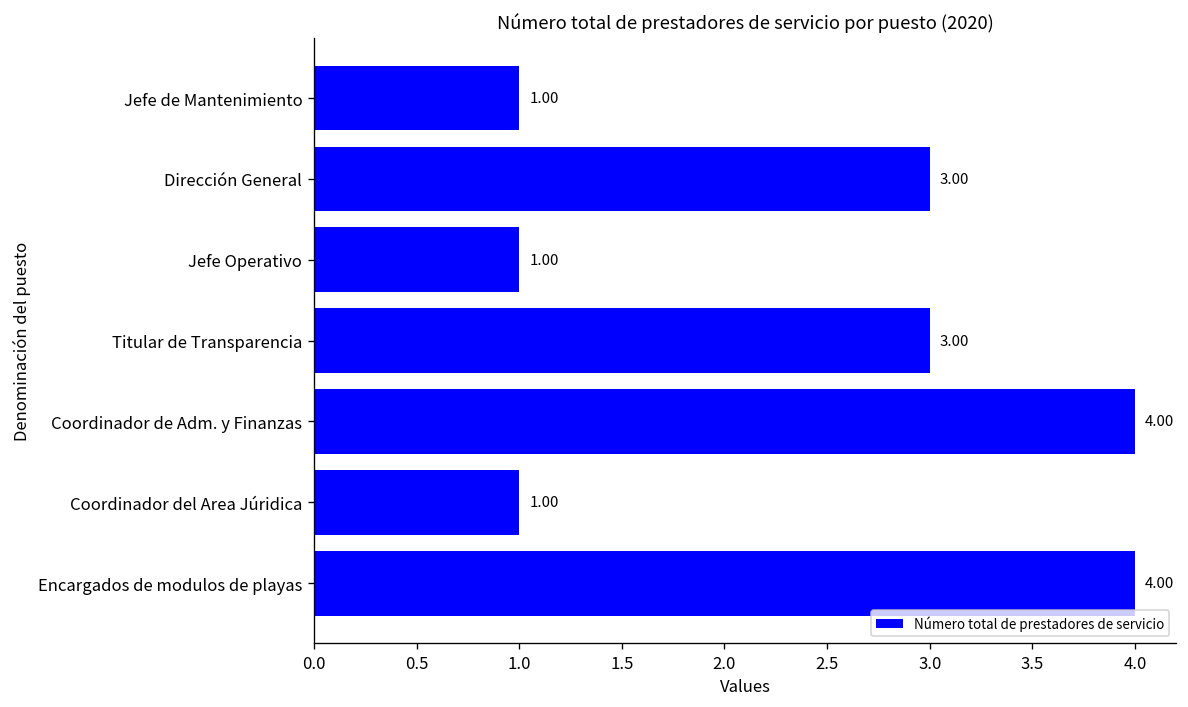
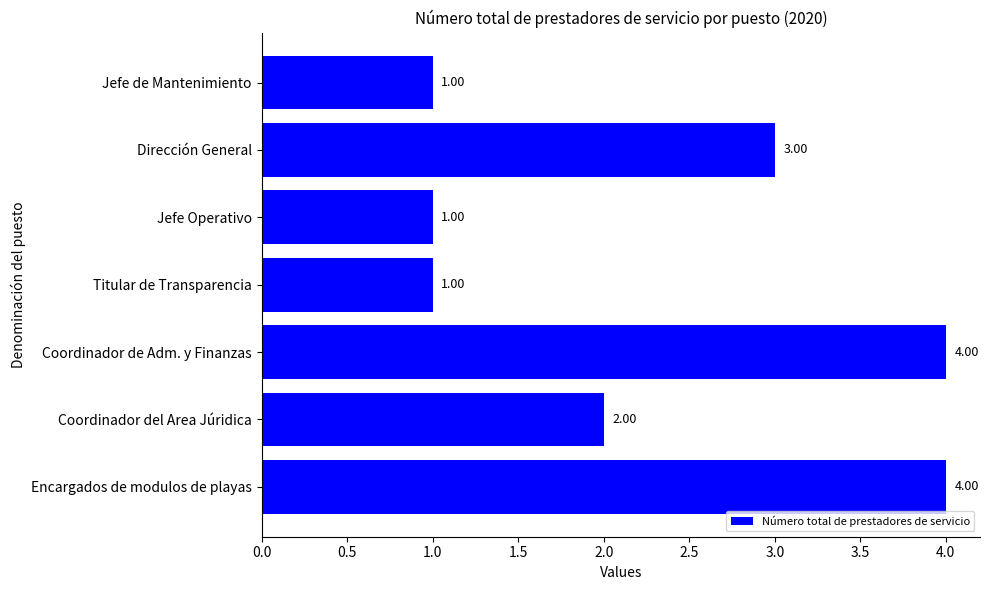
Titular de Transparencia: 3.00 -> 1.00
Coordinador del Area Júridica: 1.00 -> 2.00
